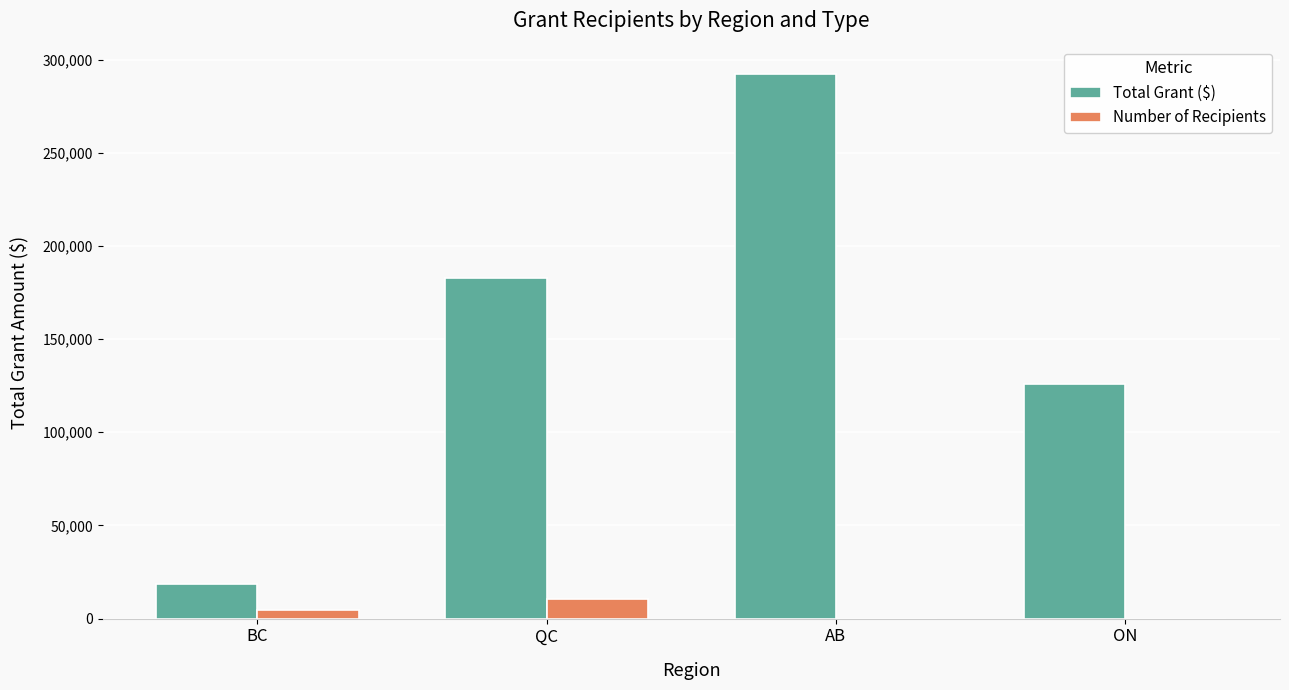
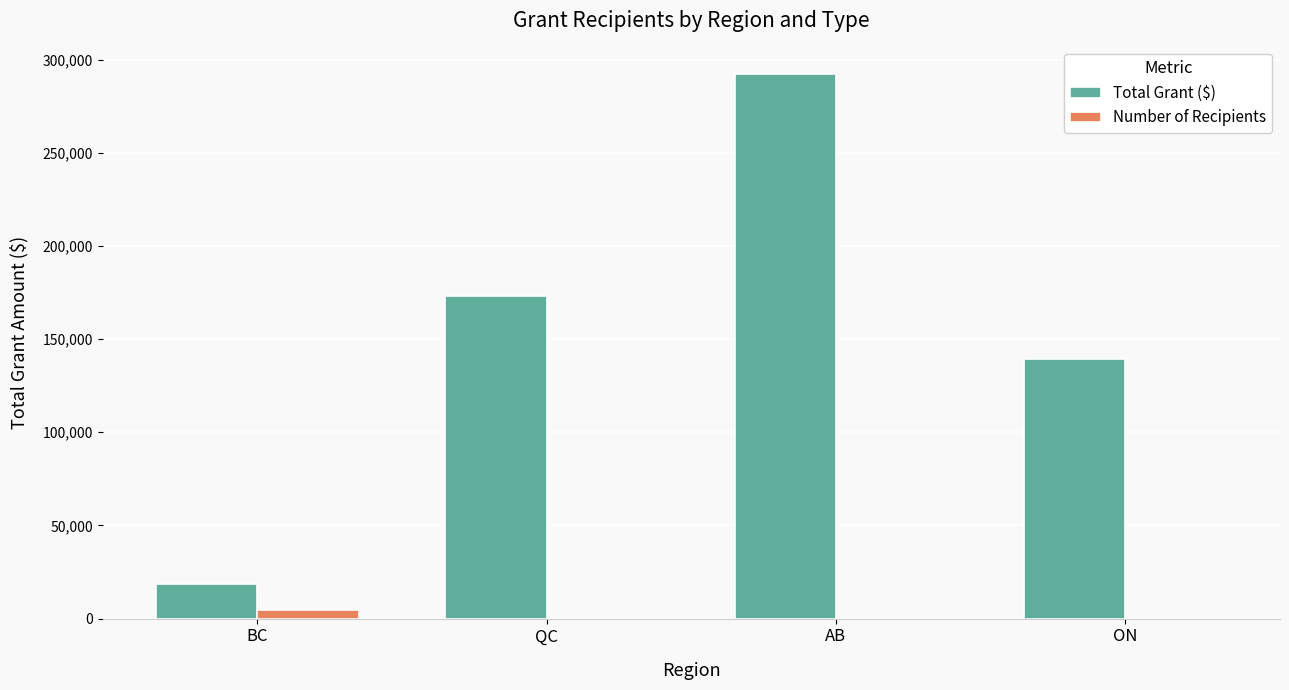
Total Grant ($), QC: 183,000 -> 173,000
Number of Recipients, QC: 10,000 -> 0
Total Grant ($), ON: 126,000 -> 139,000
